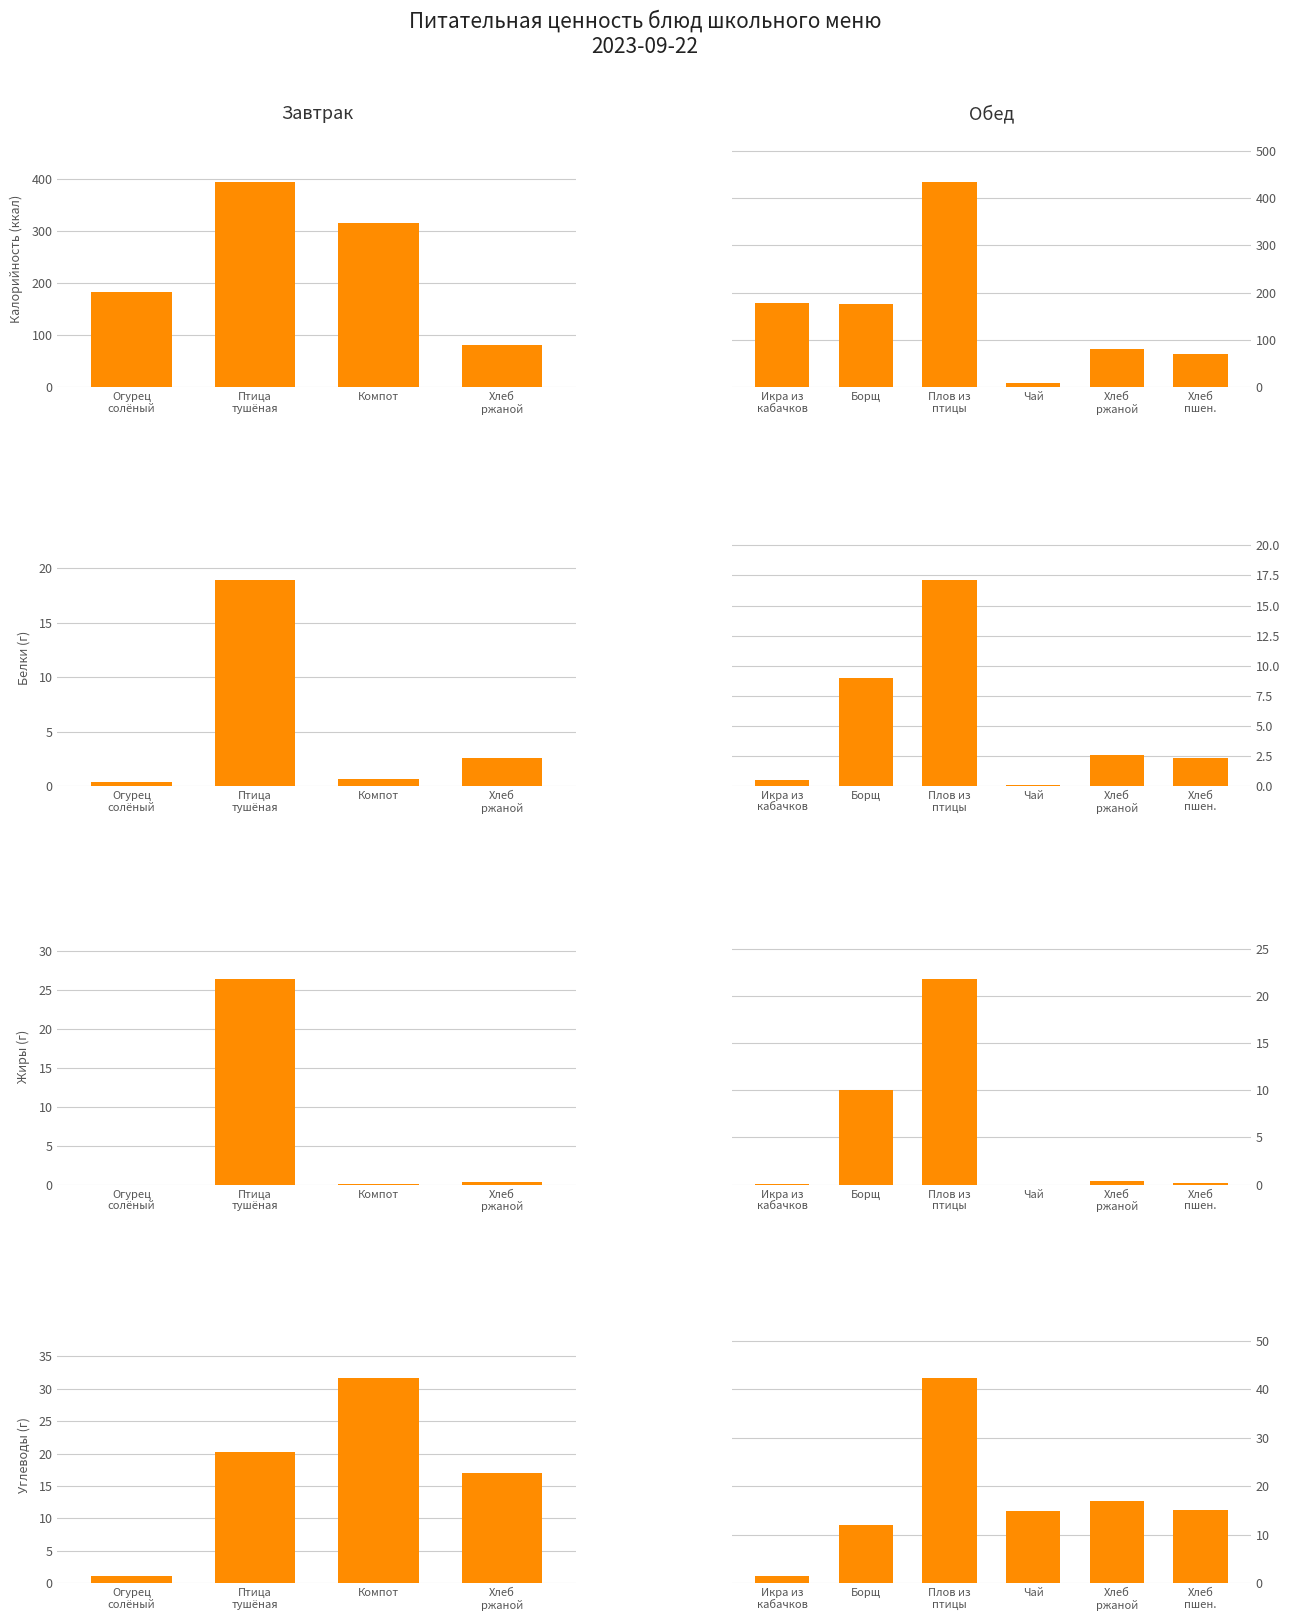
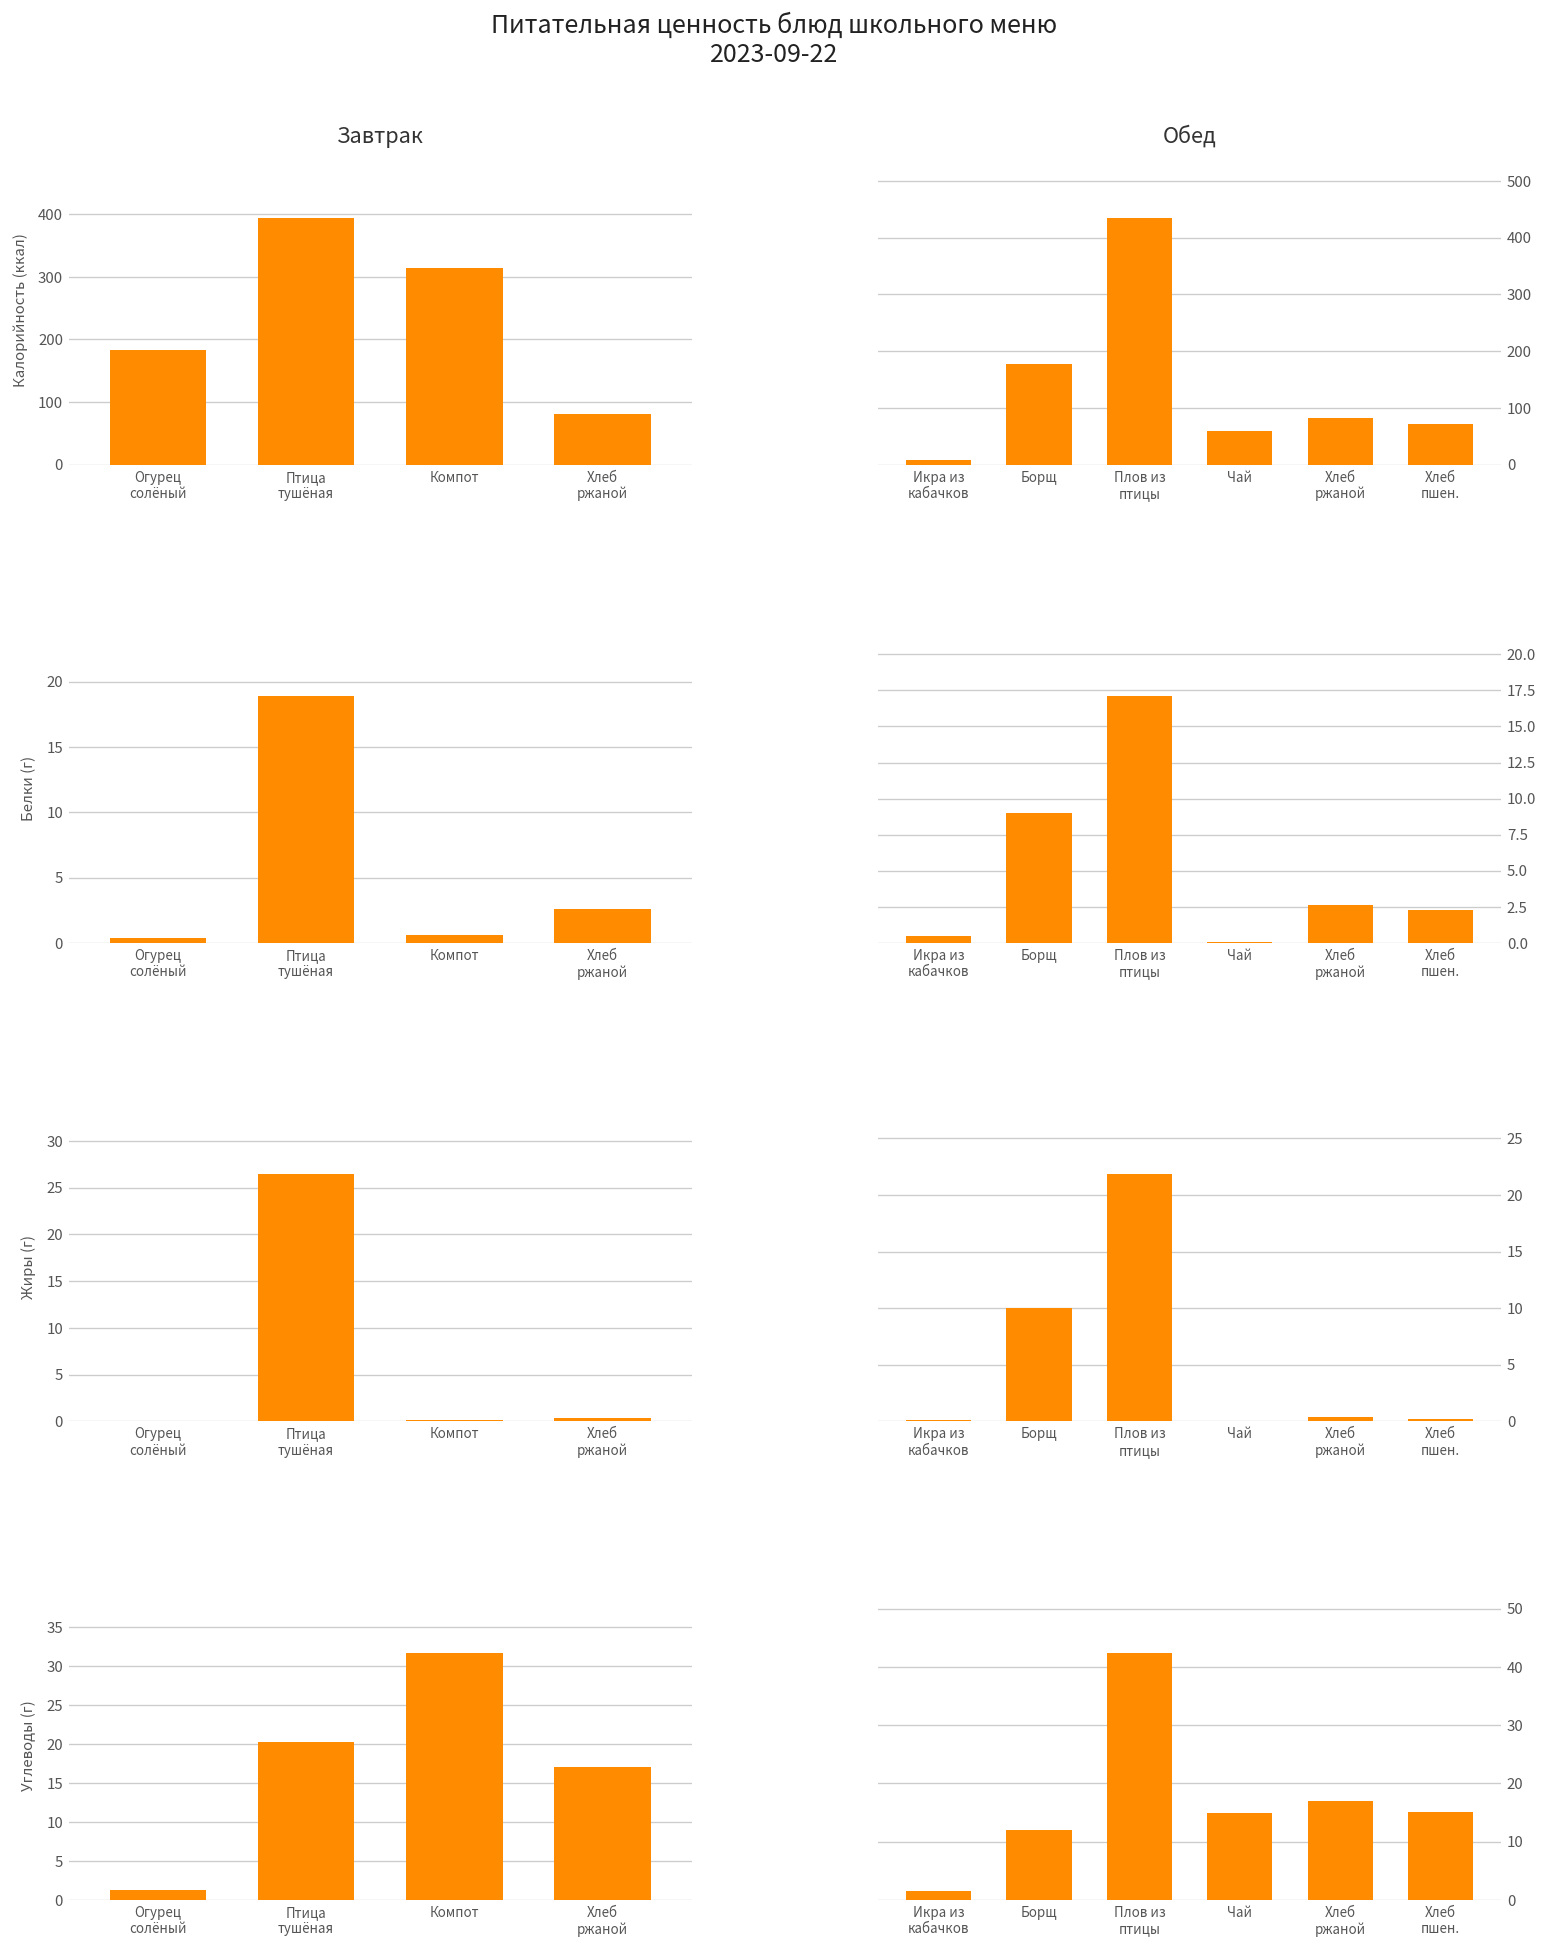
Обед, Икра из кабачков: 180 -> 10
Обед, Чай: 10 -> 60
